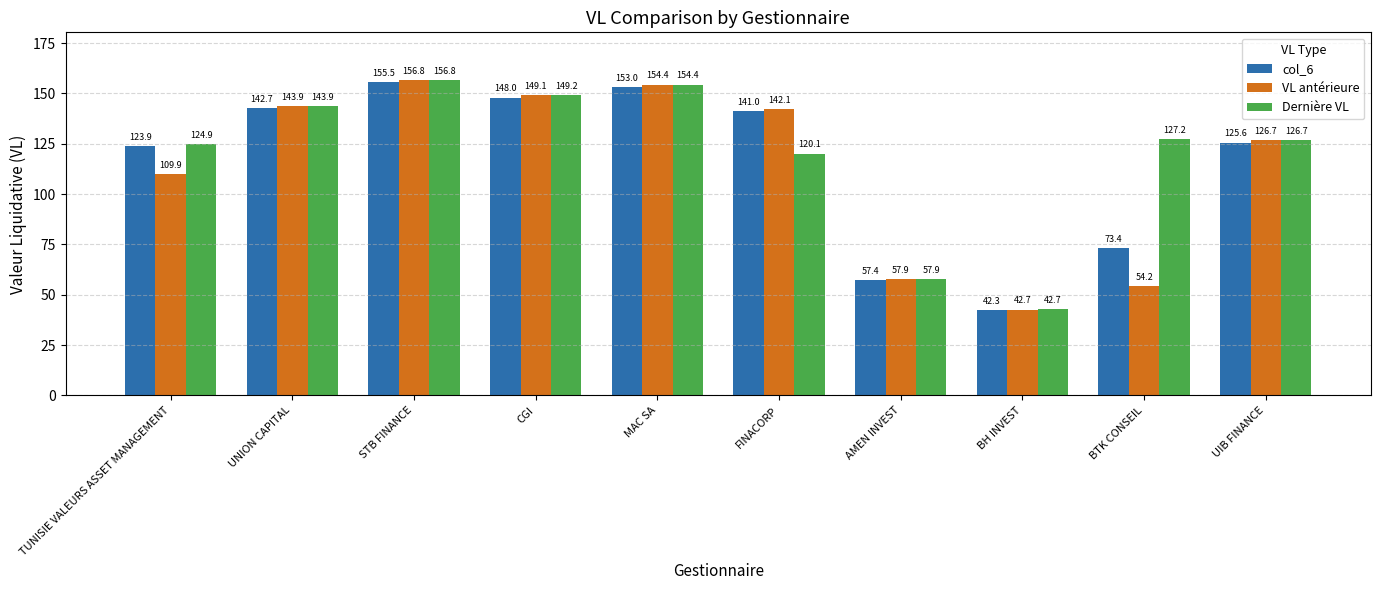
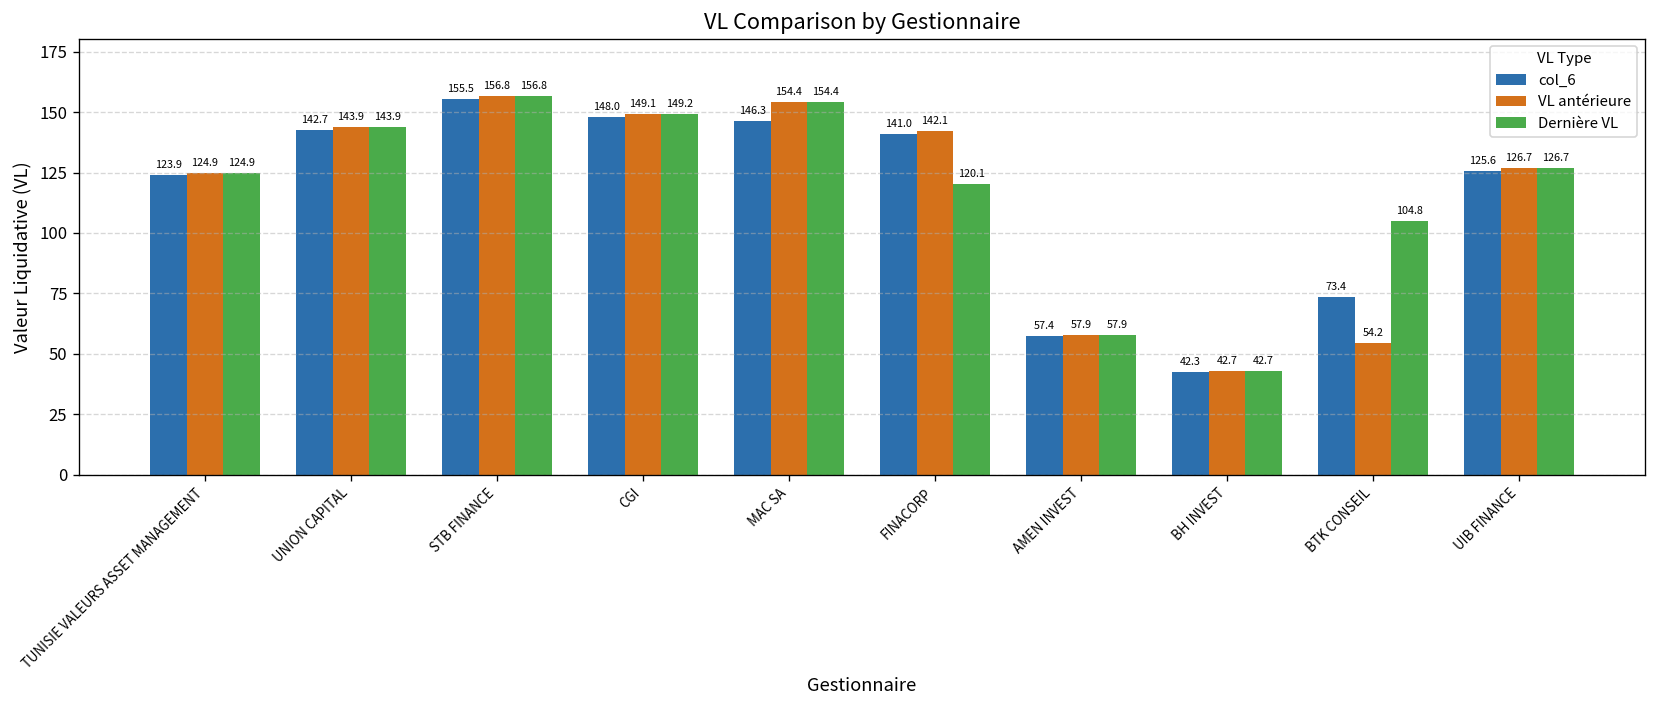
VL antérieure, TUNISIE VALEURS ASSET MANAGEMENT: 109.9 -> 124.9
col_6, MAC SA: 153.0 -> 146.3
Dernière VL, BTK CONSEIL: 127.2 -> 104.8
